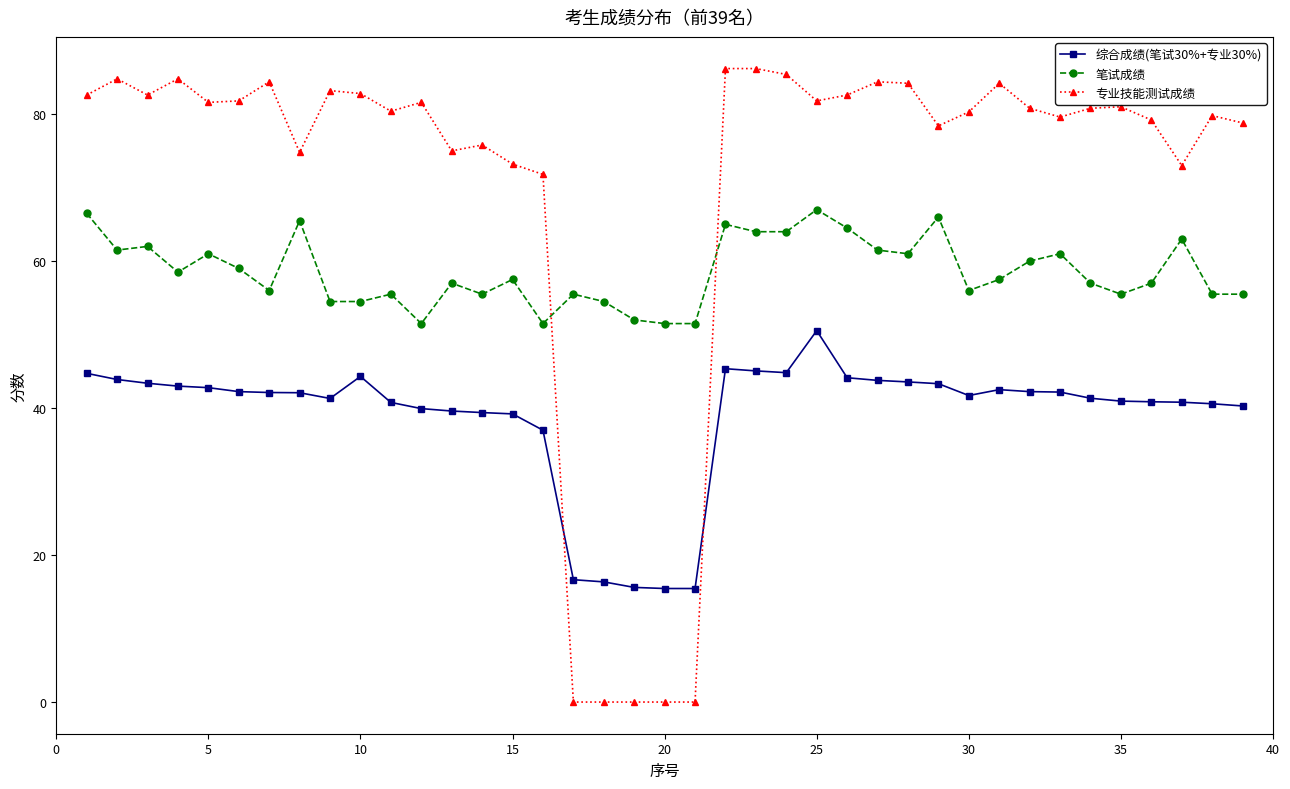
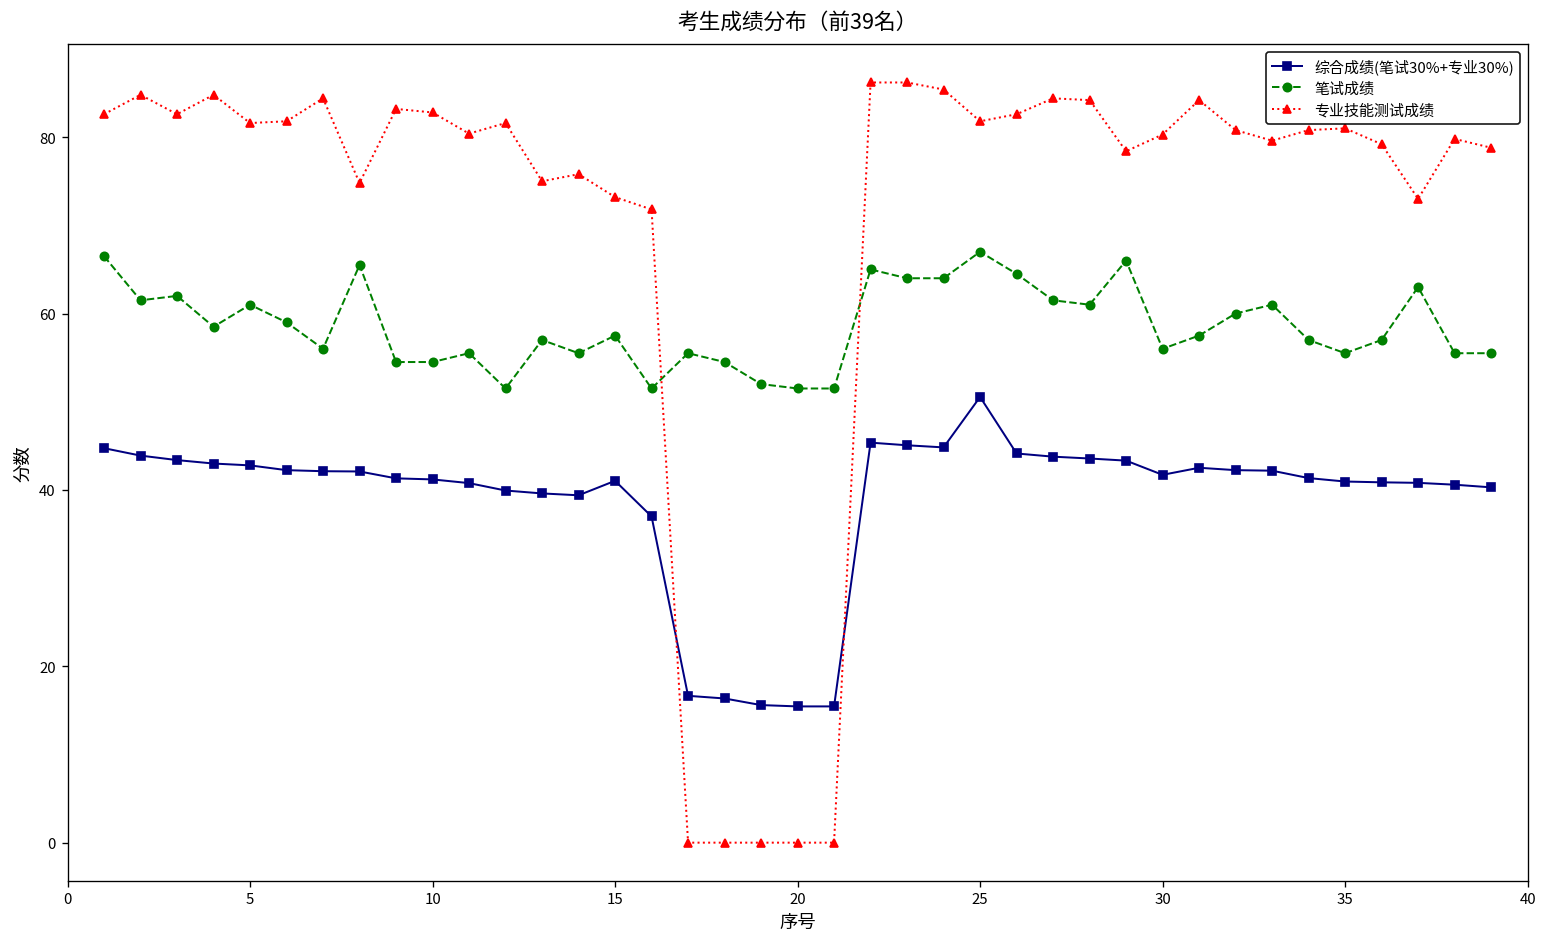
综合成绩(笔试30%+专业30%), 10: 44 -> 41
综合成绩(笔试30%+专业30%), 15: 39 -> 41
